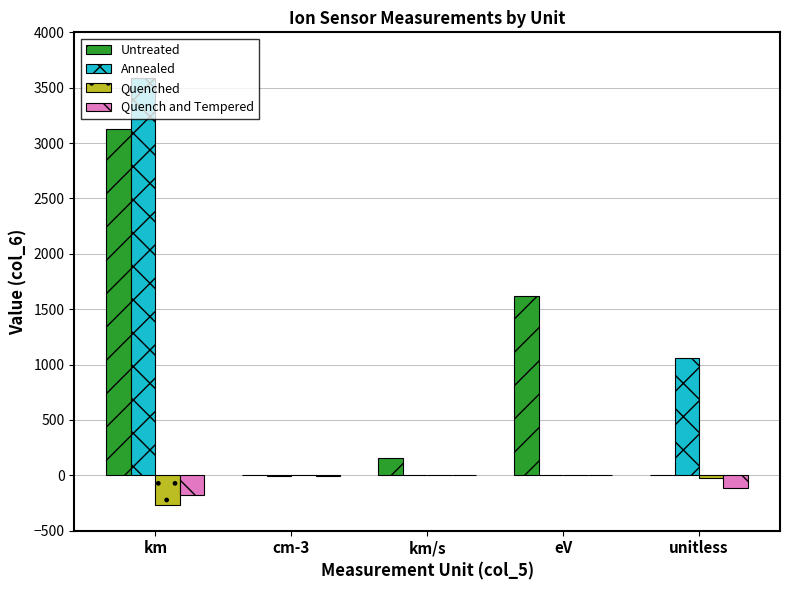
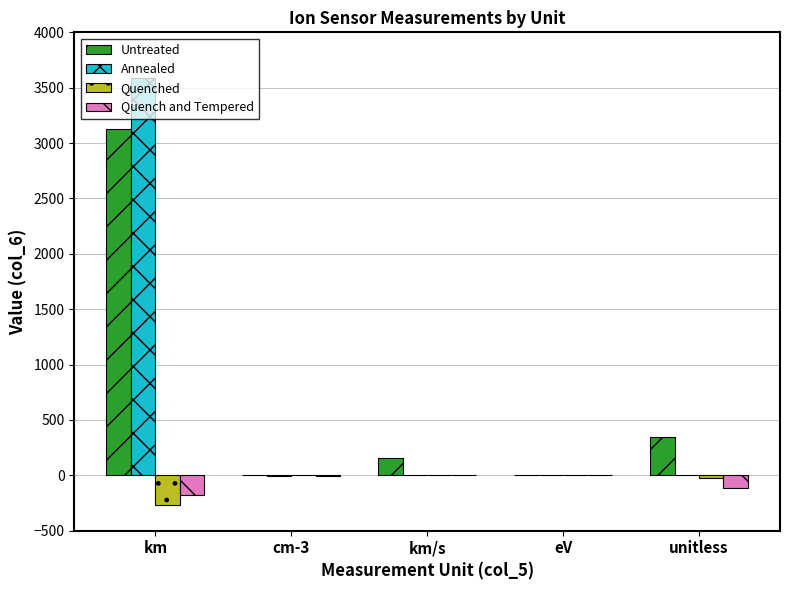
Untreated, eV: 1620 -> 0
Untreated, unitless: 0 -> 350
Annealed, unitless: 1060 -> 0
